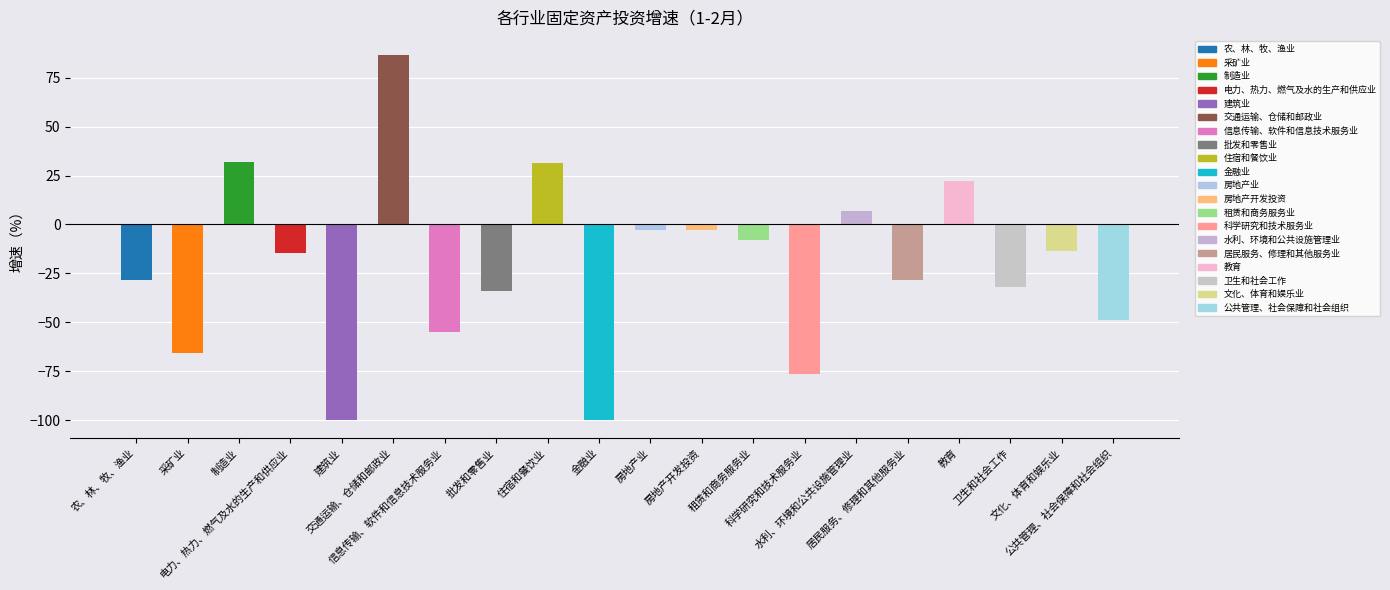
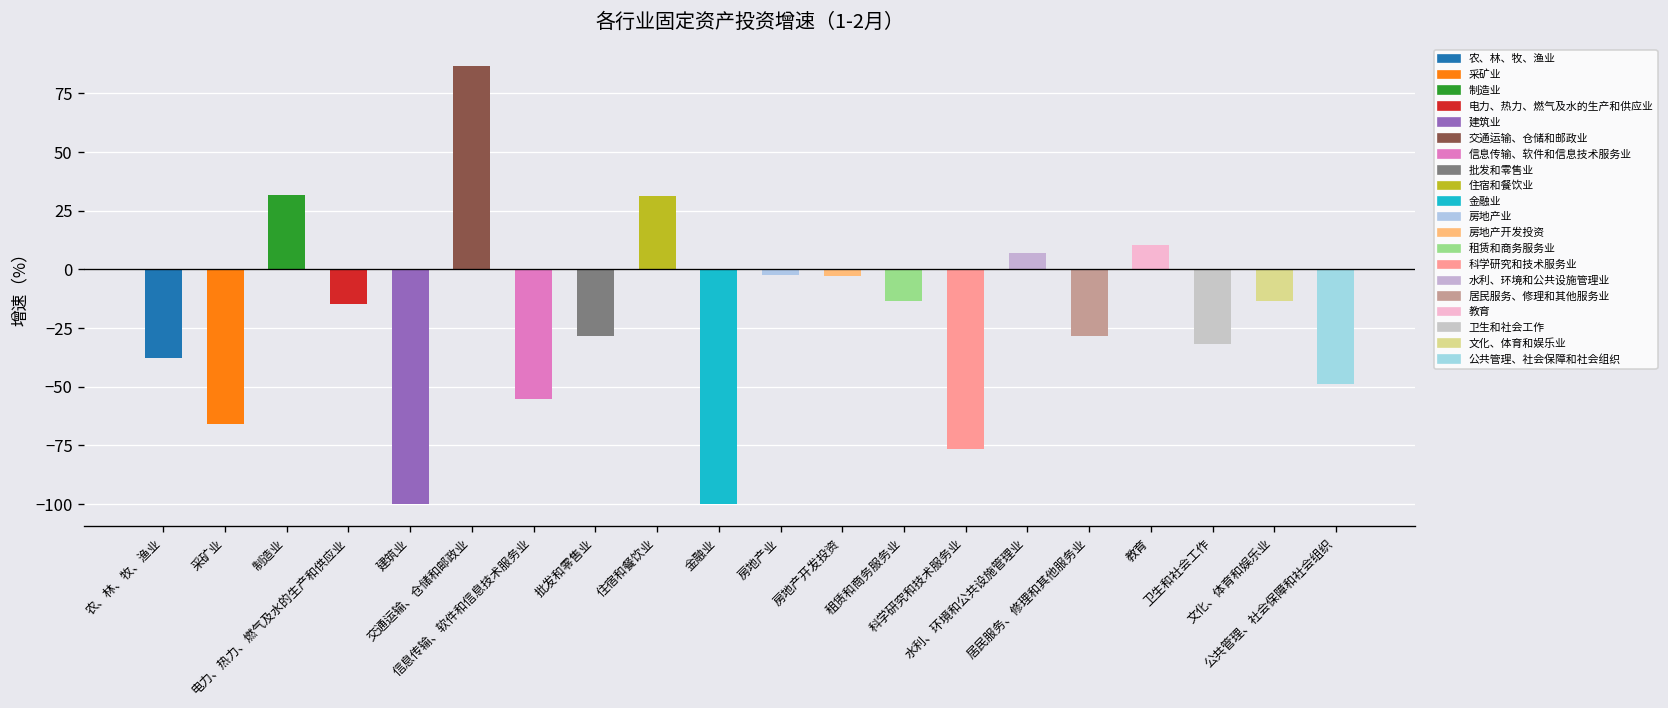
农、林、牧、渔业: -28 -> -38
批发和零售业: -34 -> -29
租赁和商务服务业: -8 -> -13
教育: 22 -> 10
